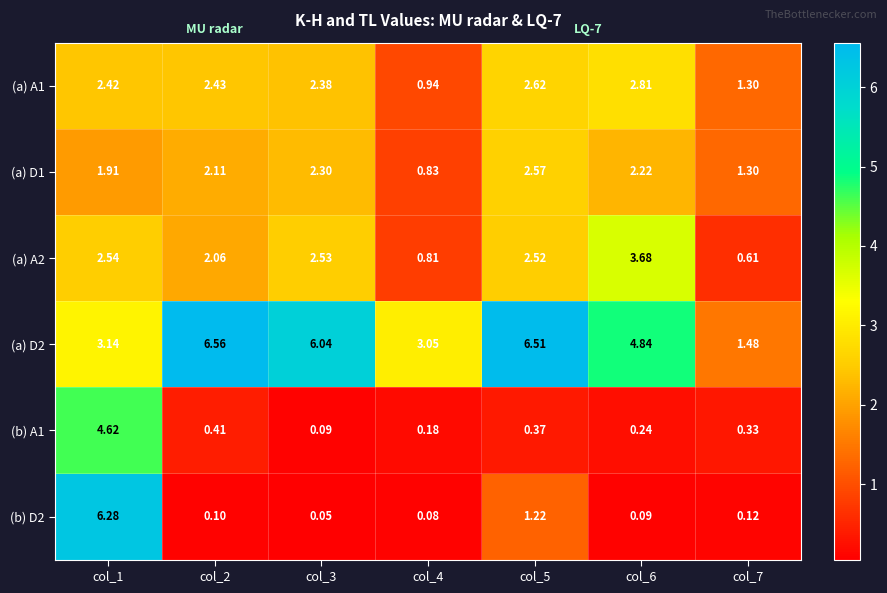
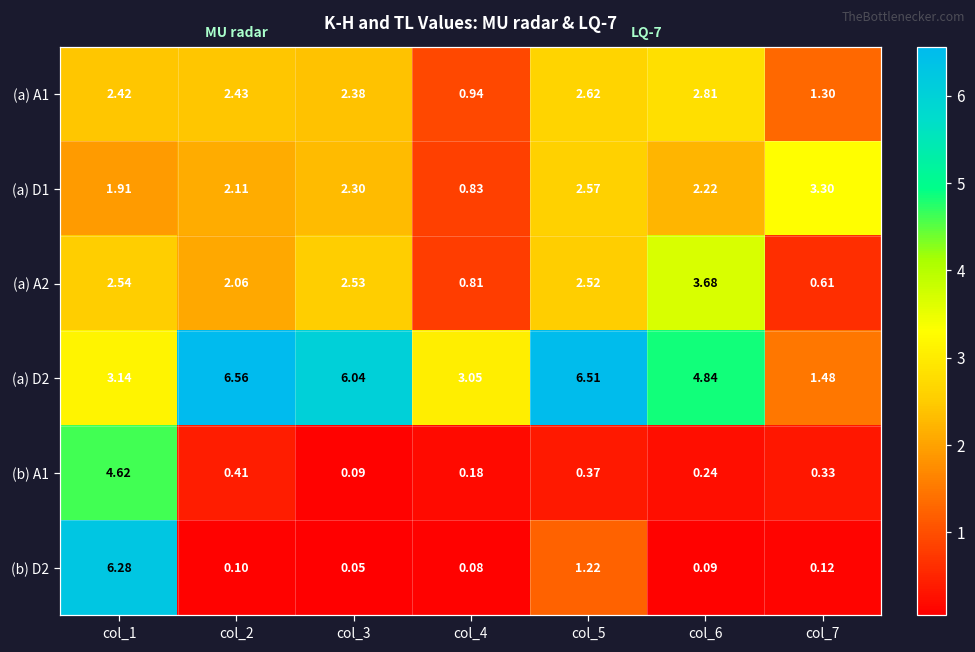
(a) D1, col_7: 1.30 -> 3.30
